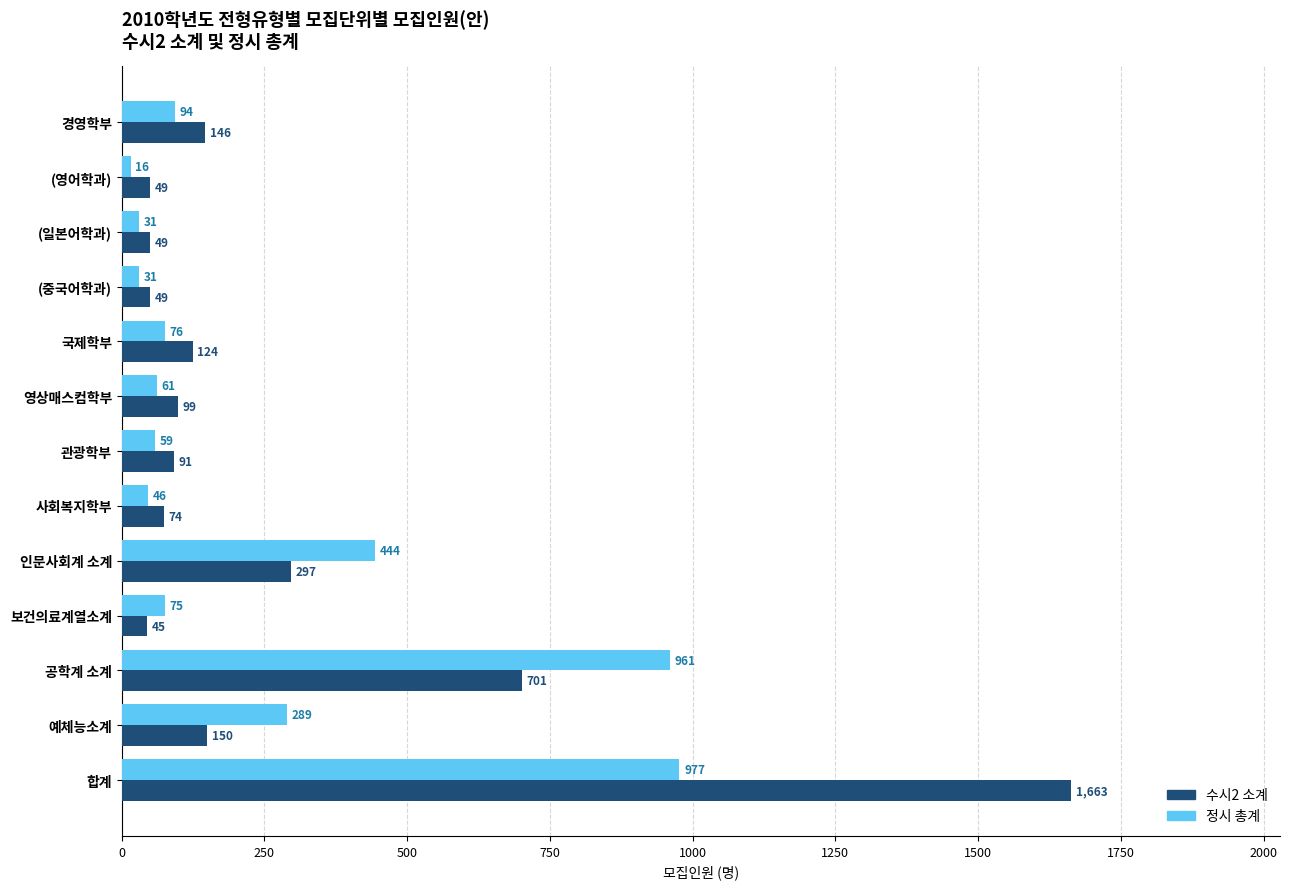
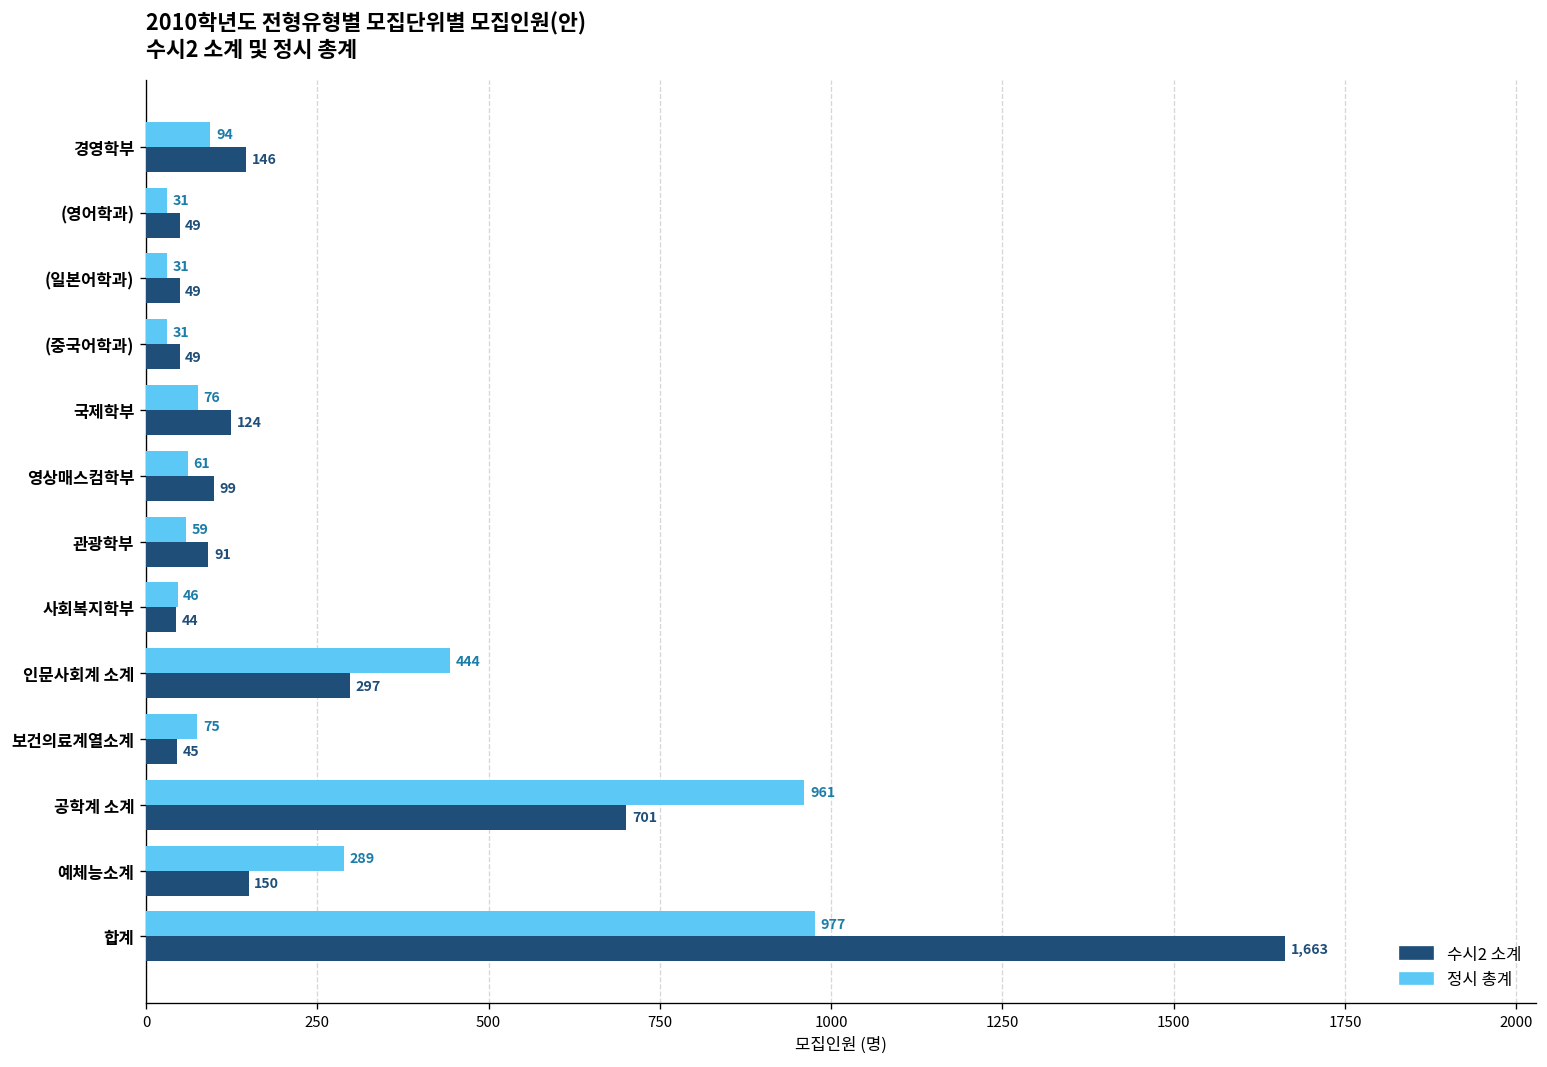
정시 총계, (영어학과): 16 -> 31
수시2 소계, 사회복지학부: 74 -> 44
